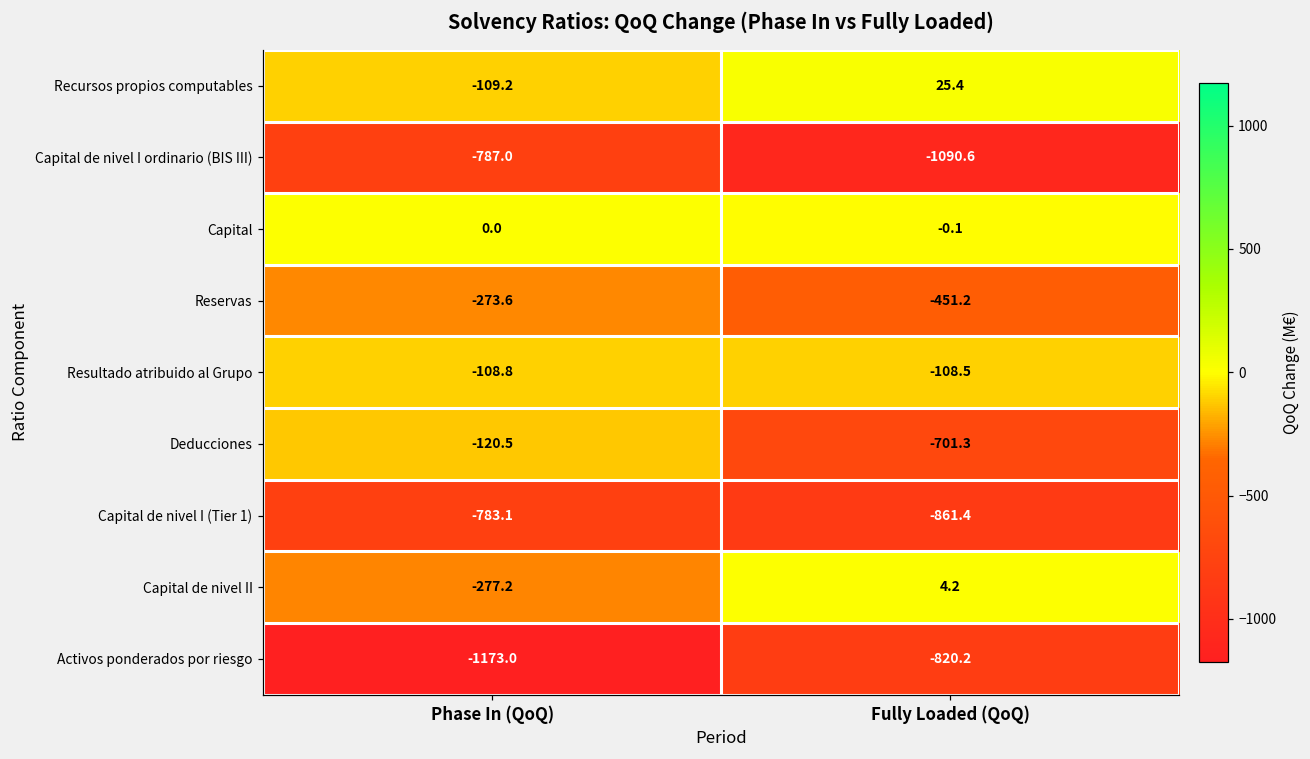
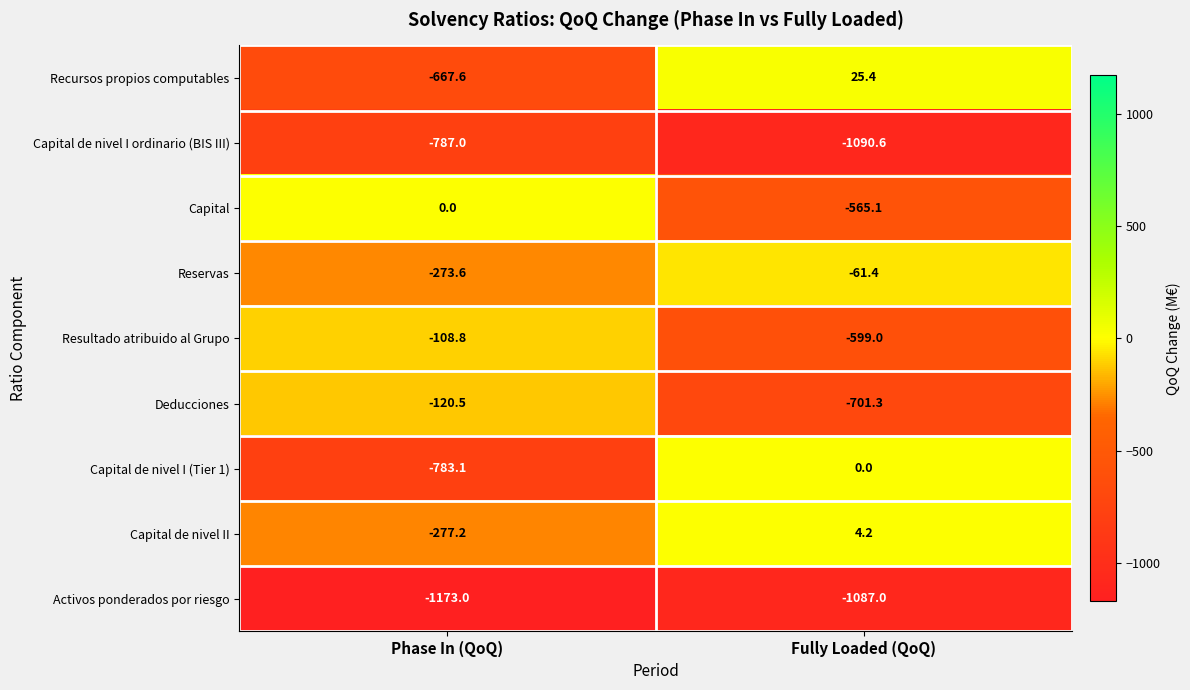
Recursos propios computables, Phase In (QoQ): -109.2 -> -667.6
Capital, Fully Loaded (QoQ): -0.1 -> -565.1
Reservas, Fully Loaded (QoQ): -451.2 -> -61.4
Resultado atribuido al Grupo, Fully Loaded (QoQ): -108.5 -> -599.0
Capital de nivel I (Tier 1), Fully Loaded (QoQ): -861.4 -> 0.0
Activos ponderados por riesgo, Fully Loaded (QoQ): -820.2 -> -1087.0
